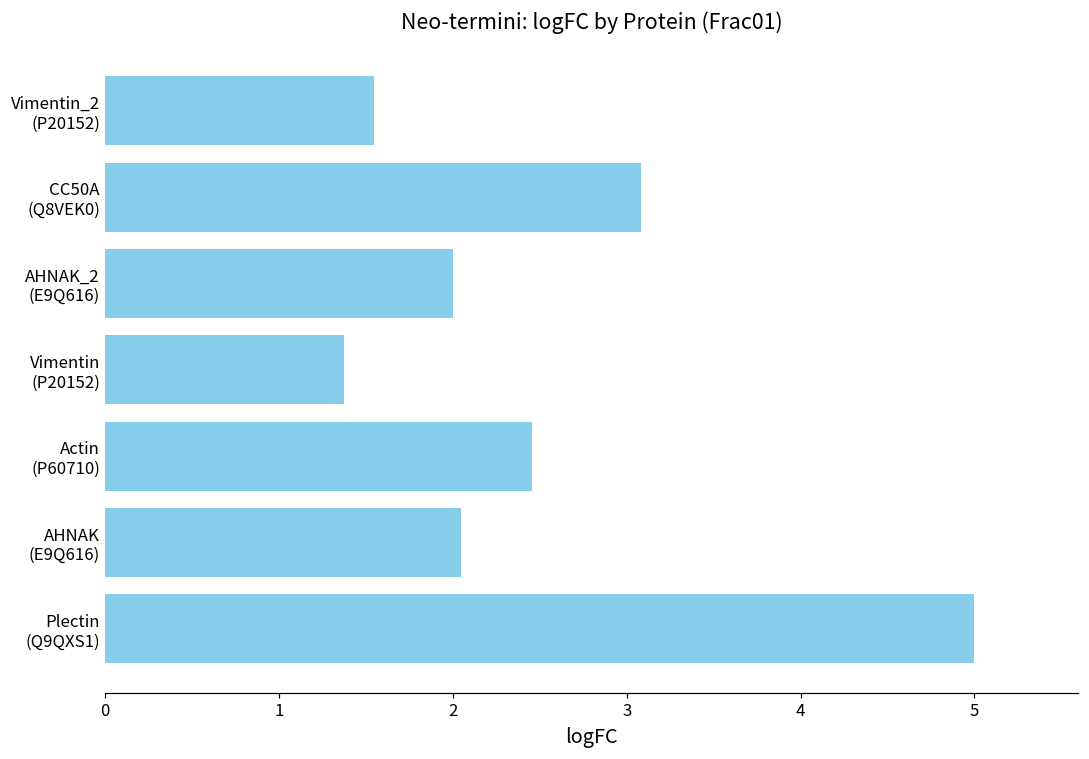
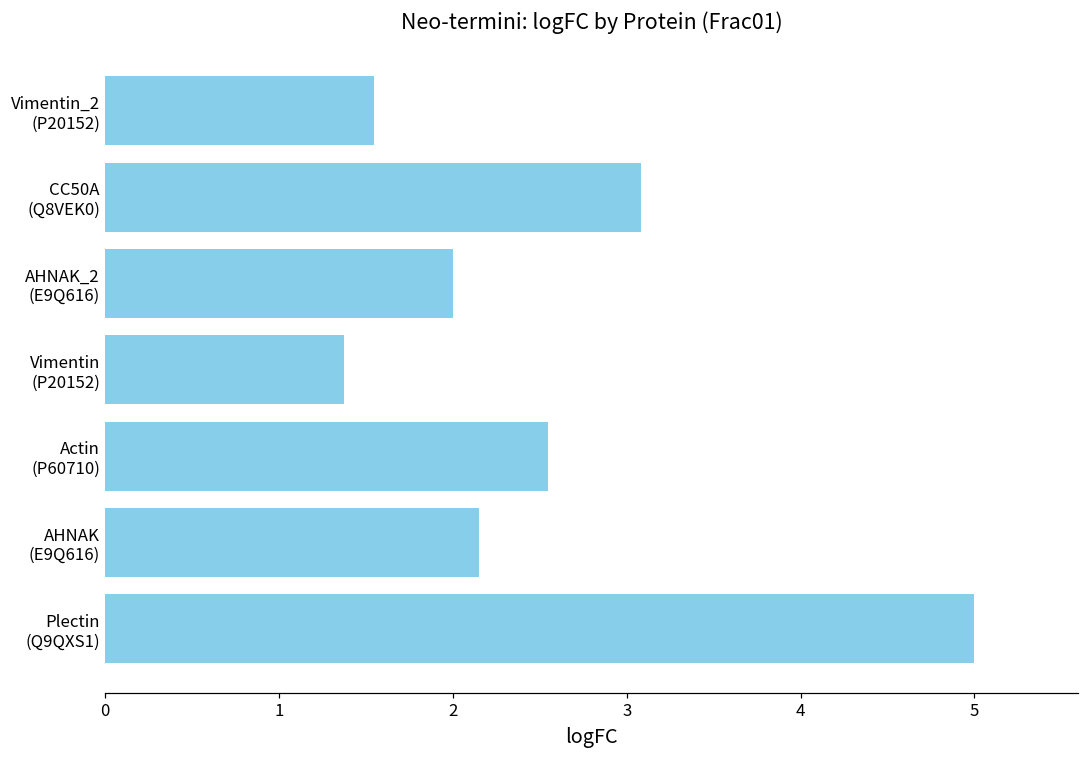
Actin (P60710): 2.45 -> 2.55
AHNAK (E9Q616): 2.05 -> 2.15
